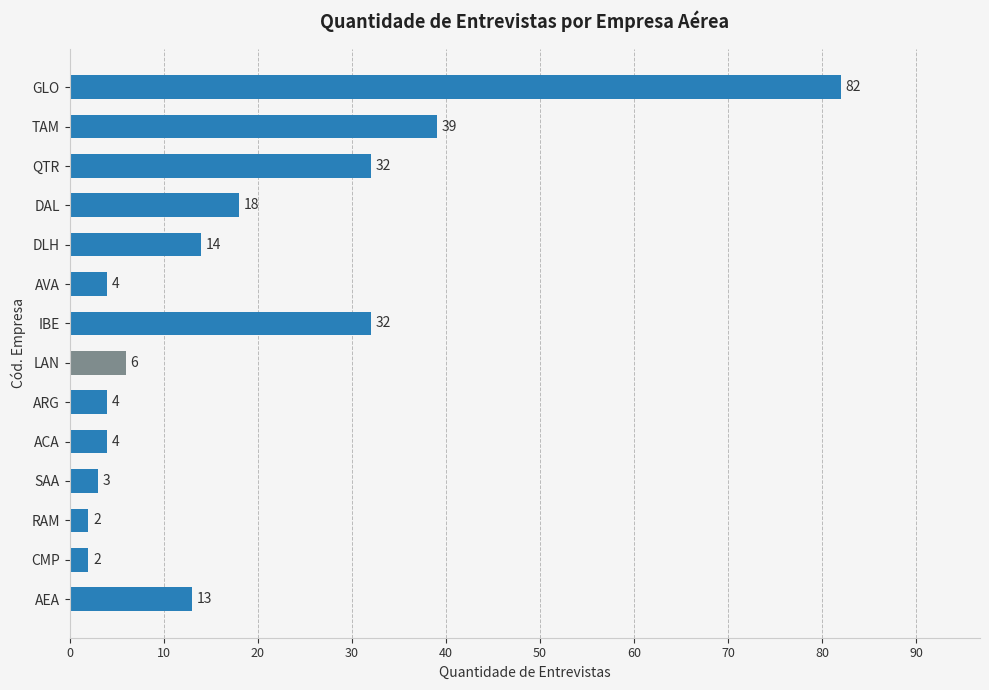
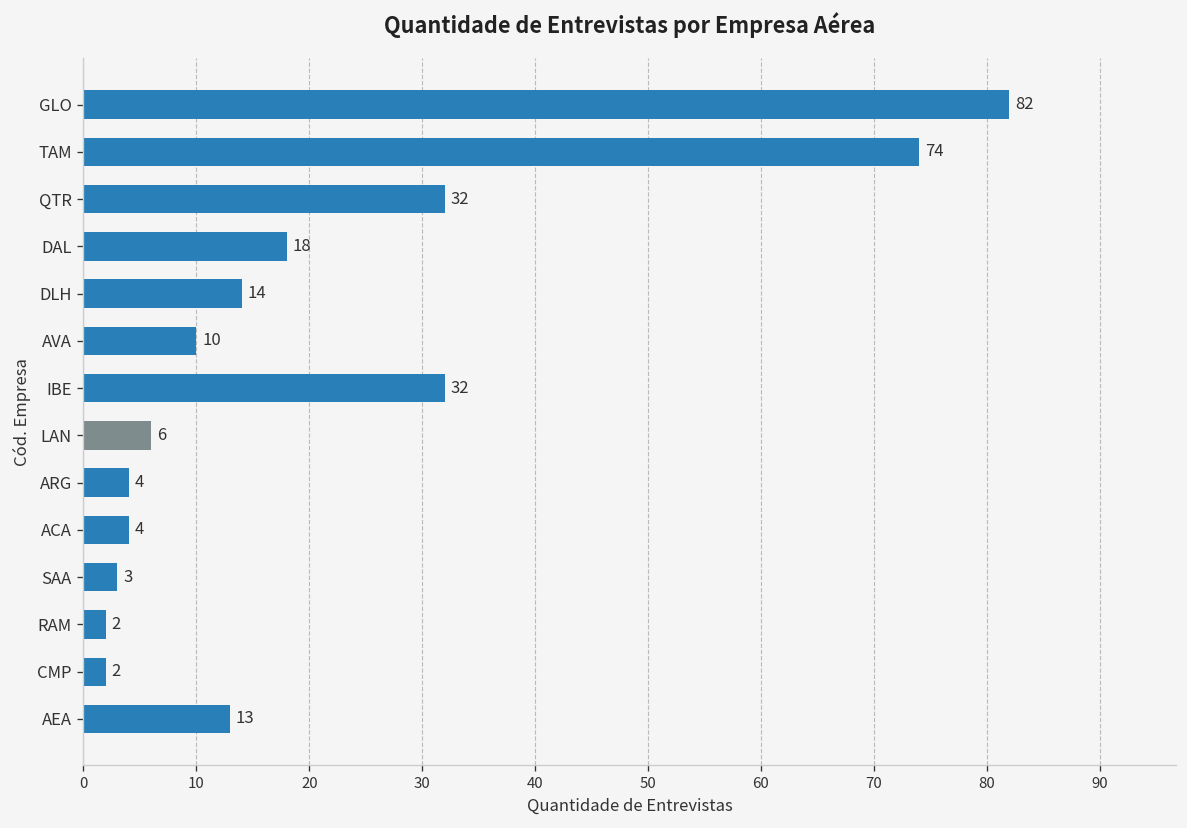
TAM: 39 -> 74
AVA: 4 -> 10
